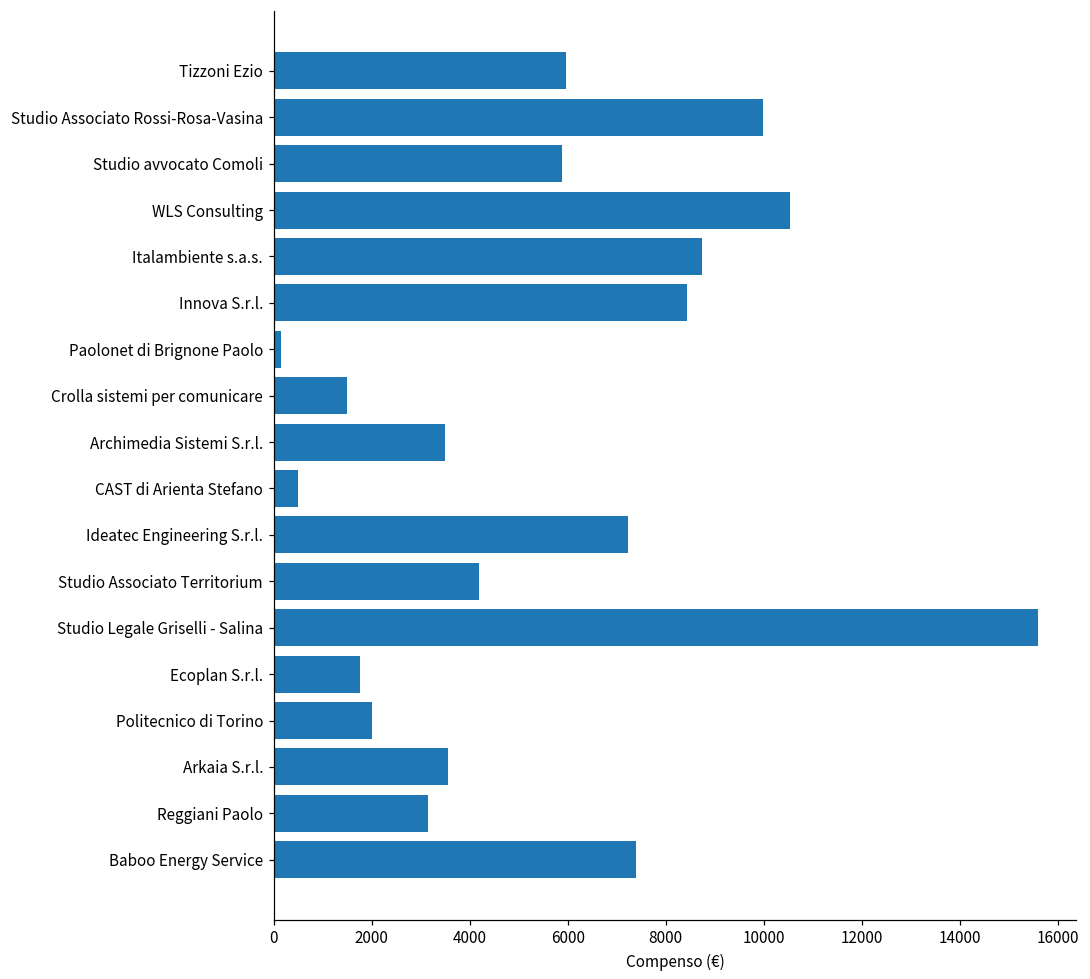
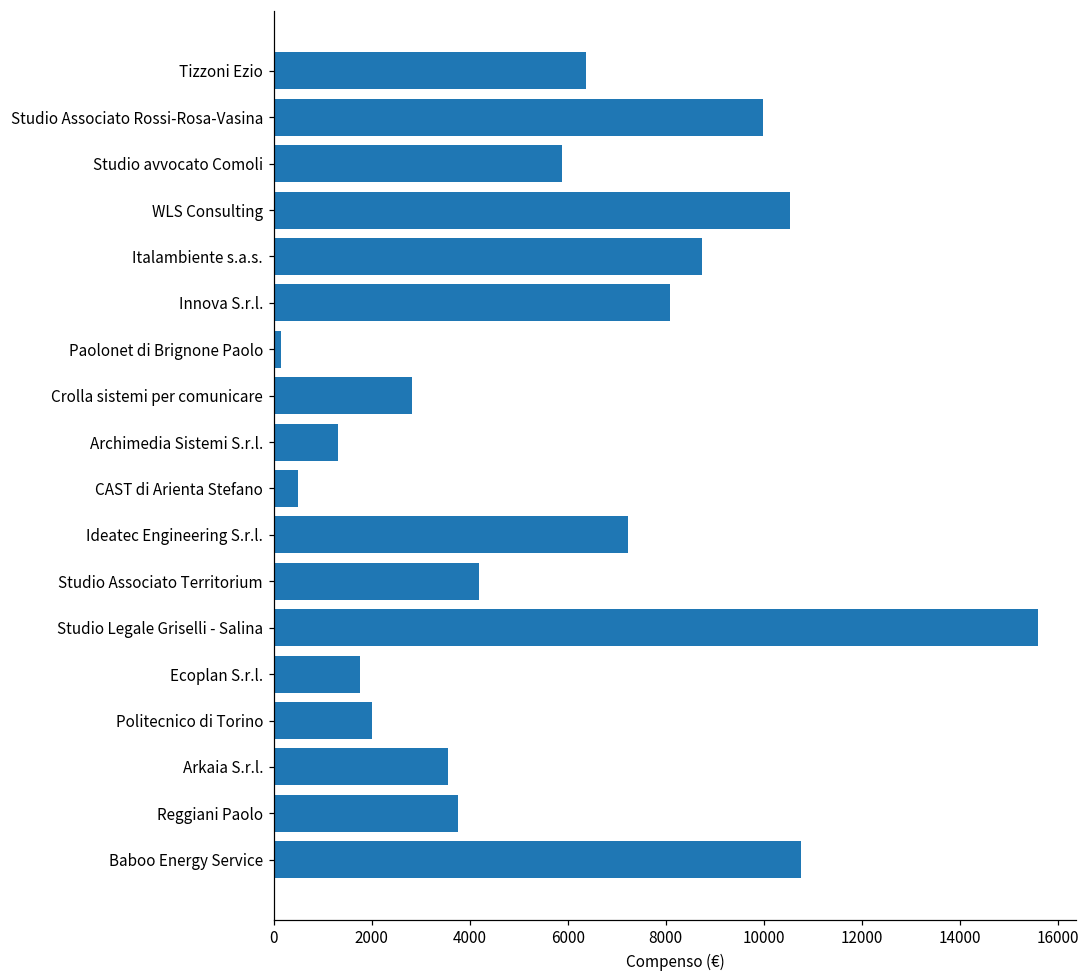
Tizzoni Ezio: 6000 -> 6400
Innova S.r.l.: 8400 -> 8100
Crolla sistemi per comunicare: 1500 -> 2800
Archimedia Sistemi S.r.l.: 3500 -> 1300
Reggiani Paolo: 3100 -> 3800
Baboo Energy Service: 7400 -> 10800
